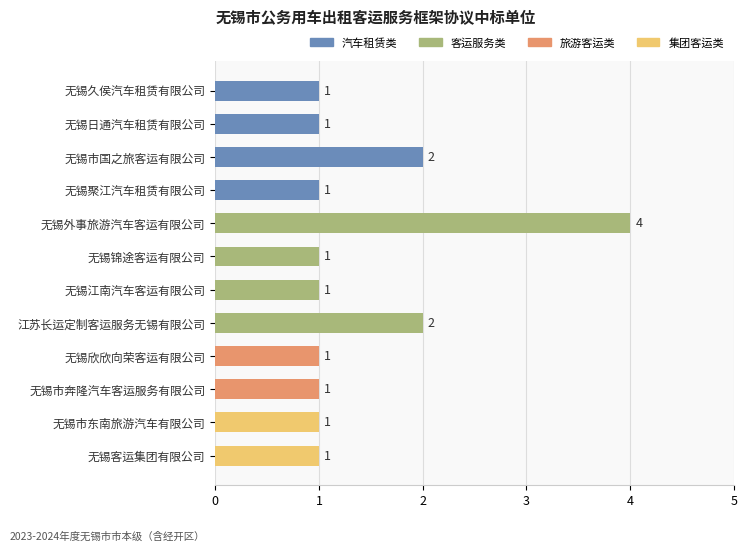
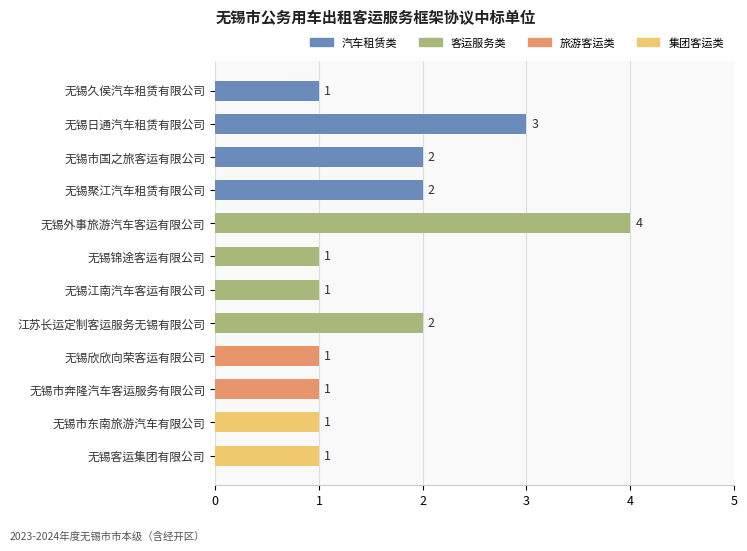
无锡日通汽车租赁有限公司: 1 -> 3
无锡聚江汽车租赁有限公司: 1 -> 2
